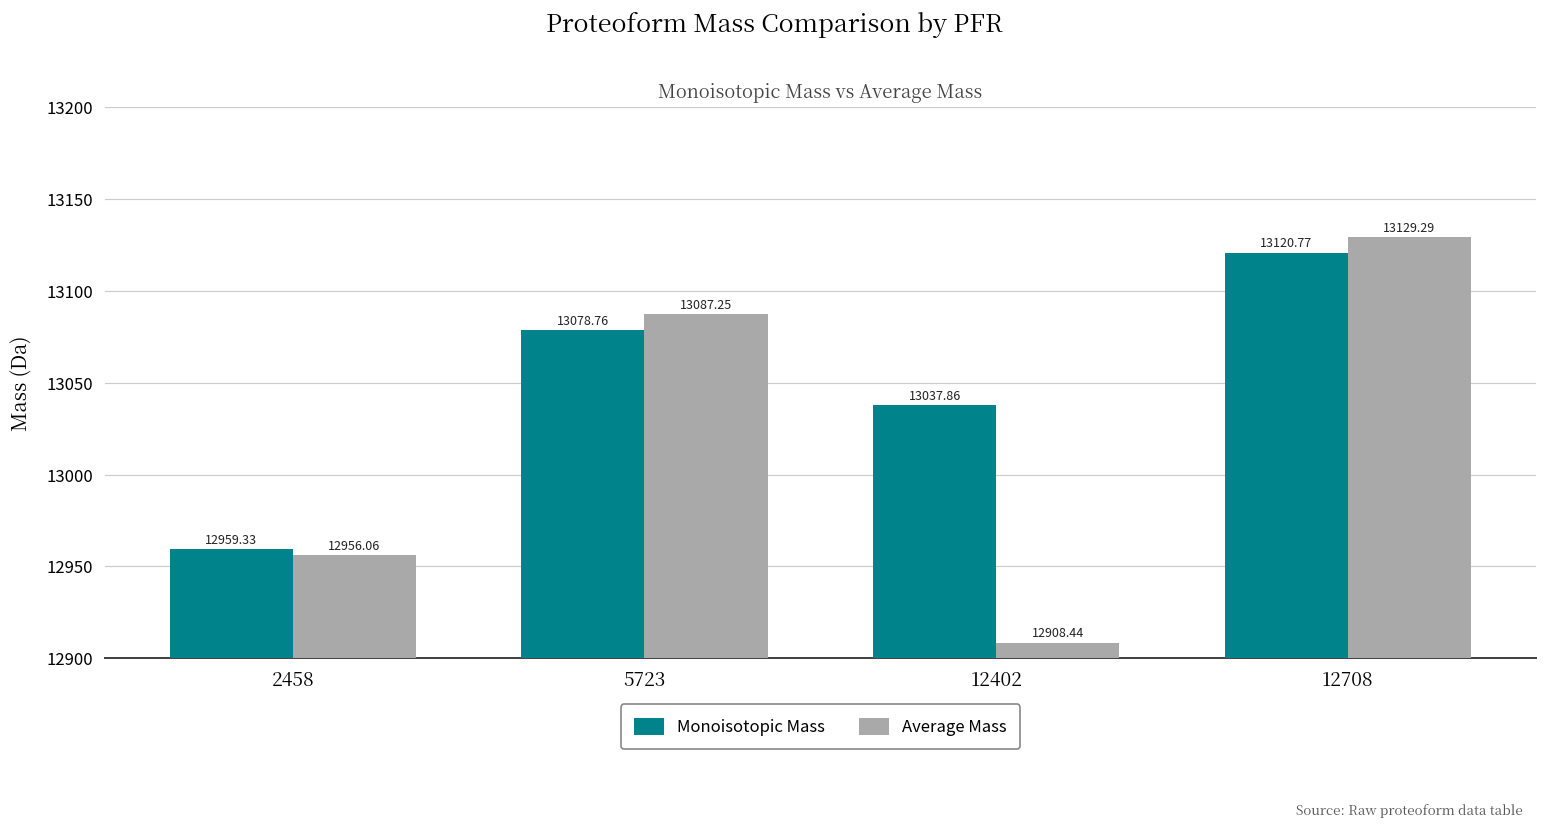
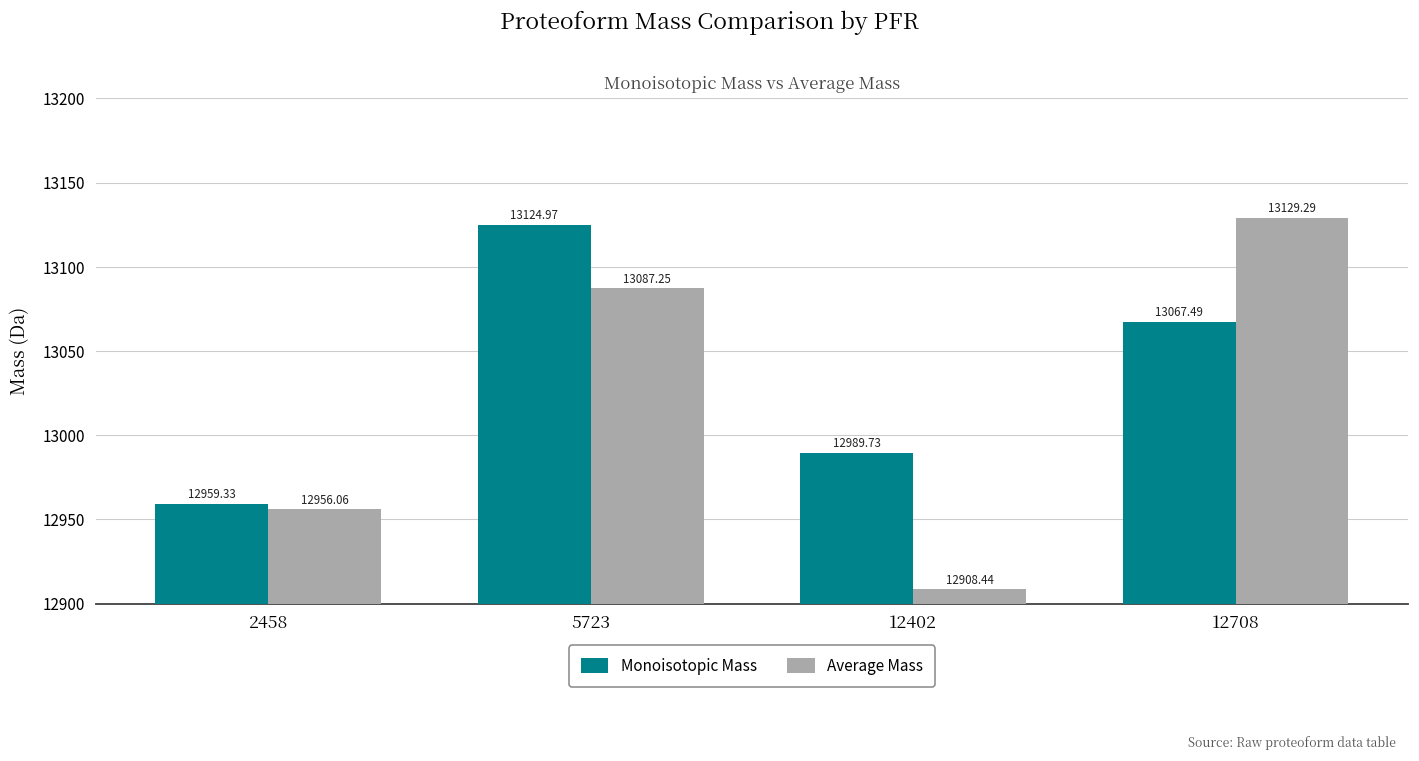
Monoisotopic Mass, 5723: 13078.76 -> 13124.97
Monoisotopic Mass, 12402: 13037.86 -> 12989.73
Monoisotopic Mass, 12708: 13120.77 -> 13067.49
